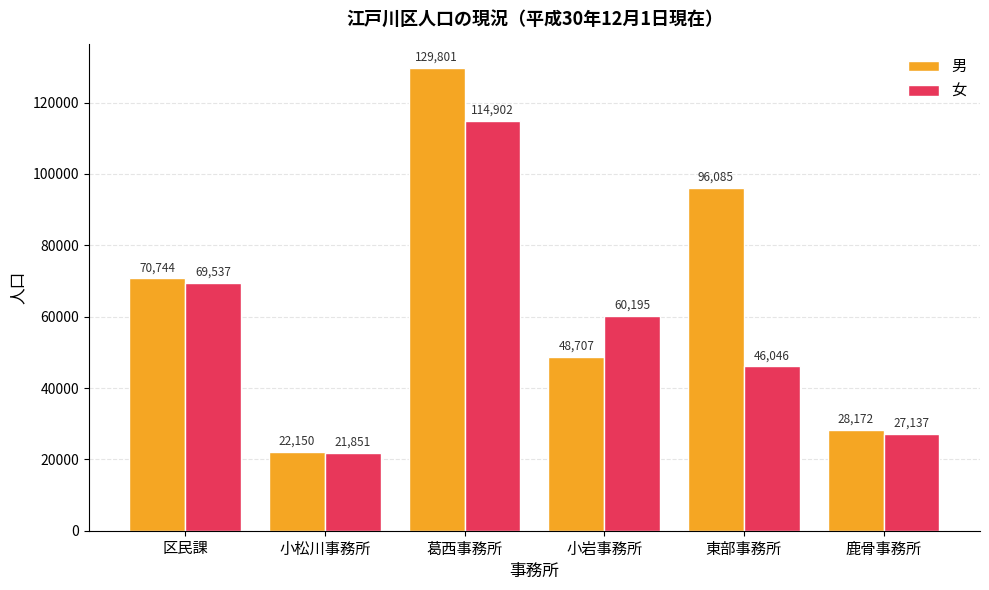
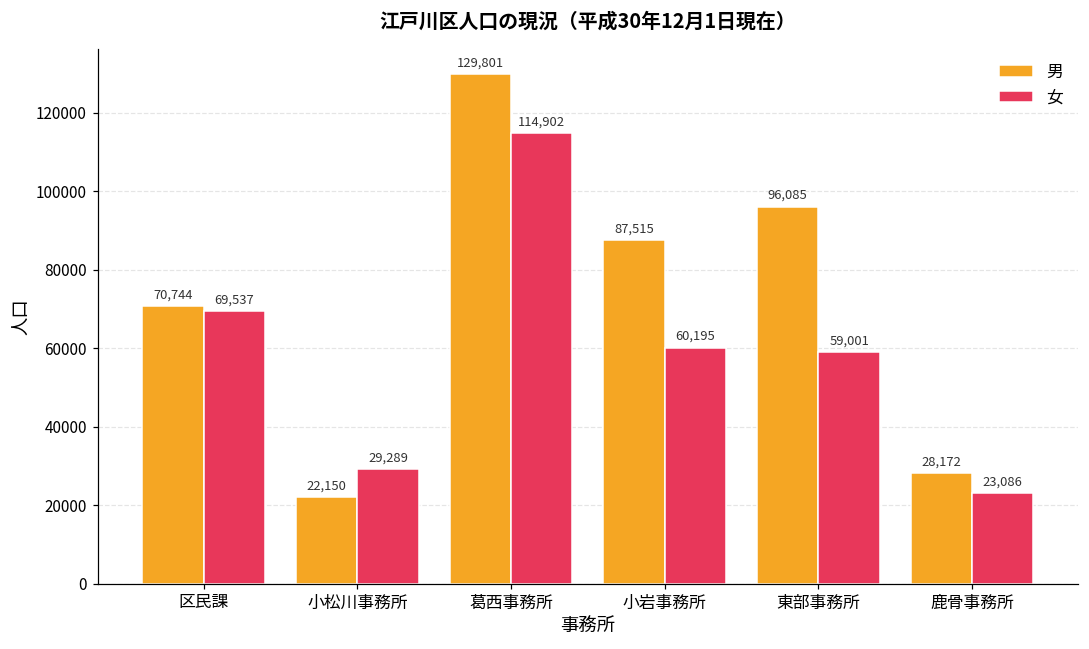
女, 小松川事務所: 21,851 -> 29,289
男, 小岩事務所: 48,707 -> 87,515
女, 東部事務所: 46,046 -> 59,001
女, 鹿骨事務所: 27,137 -> 23,086
